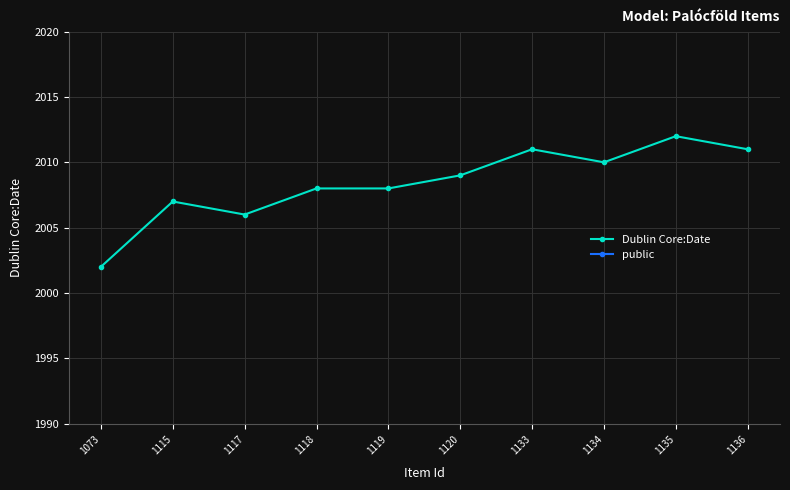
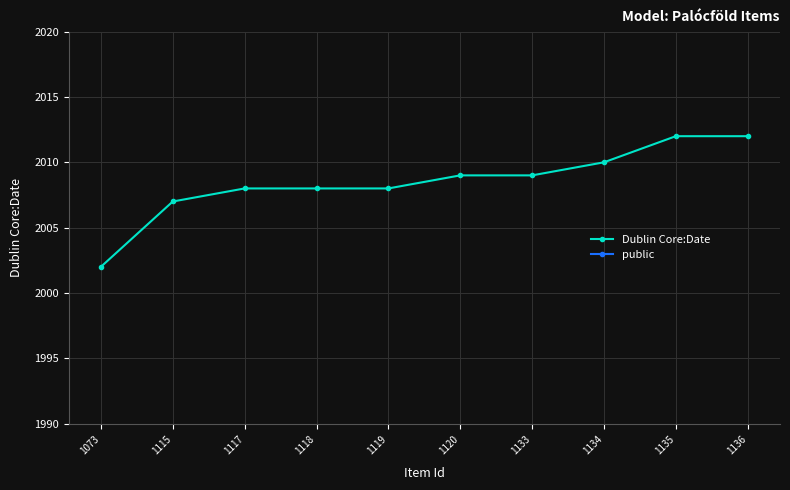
Dublin Core:Date, 1117: 2006 -> 2008
Dublin Core:Date, 1133: 2011 -> 2009
Dublin Core:Date, 1136: 2011 -> 2012
